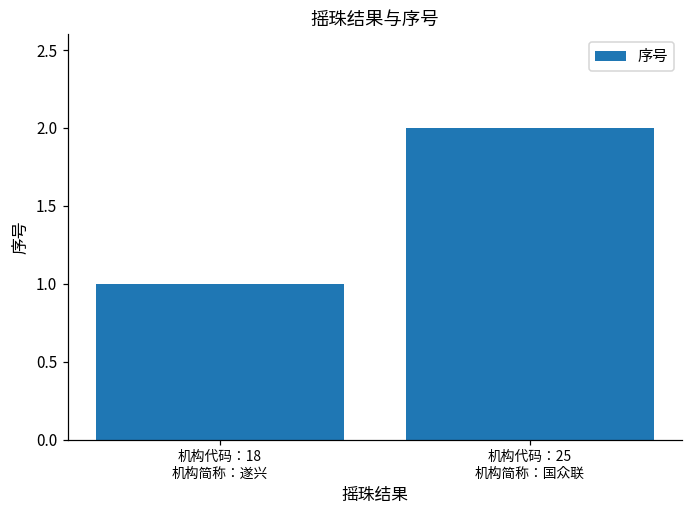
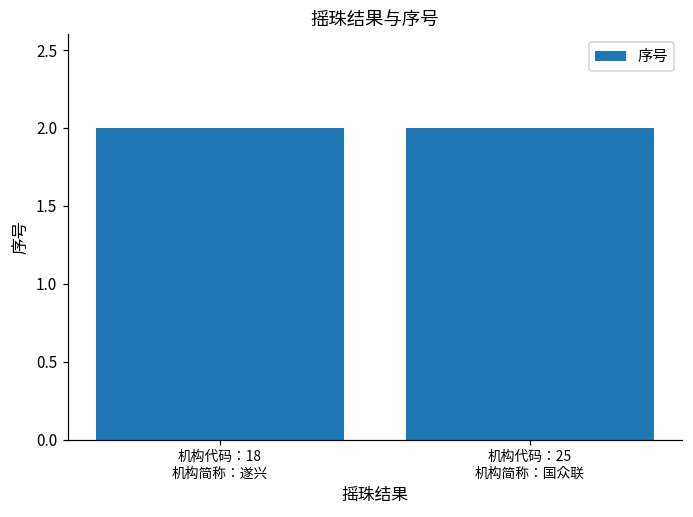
机构代码：18 机构简称：遂兴: 1 -> 2
